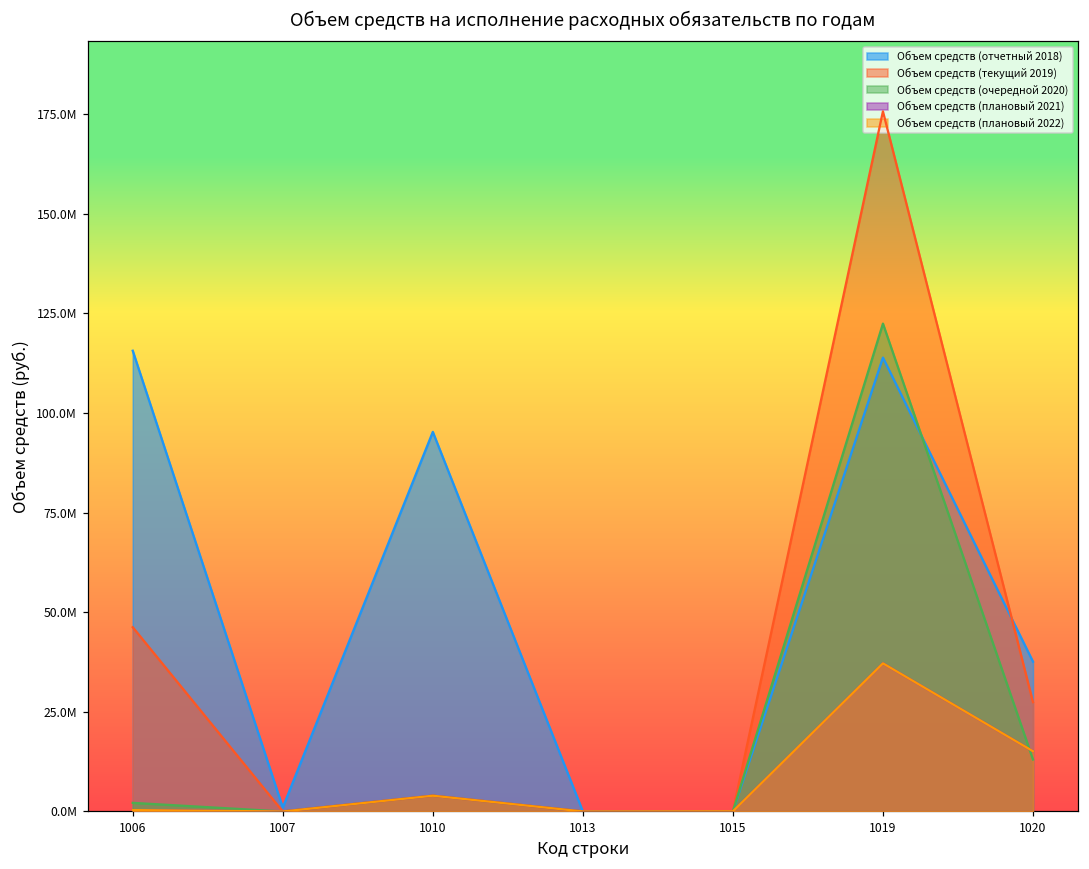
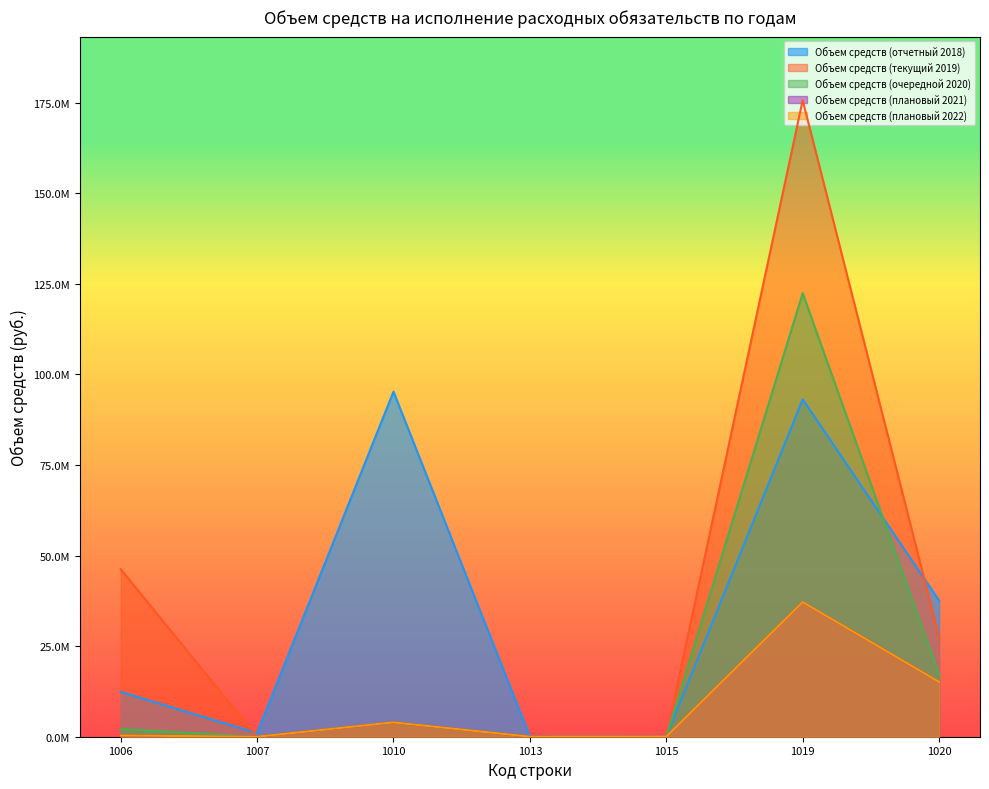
Объем средств (отчетный 2018), 1006: 116000000 -> 12000000
Объем средств (отчетный 2018), 1019: 114000000 -> 93000000
Объем средств (очередной 2020), 1020: 13000000 -> 17000000
